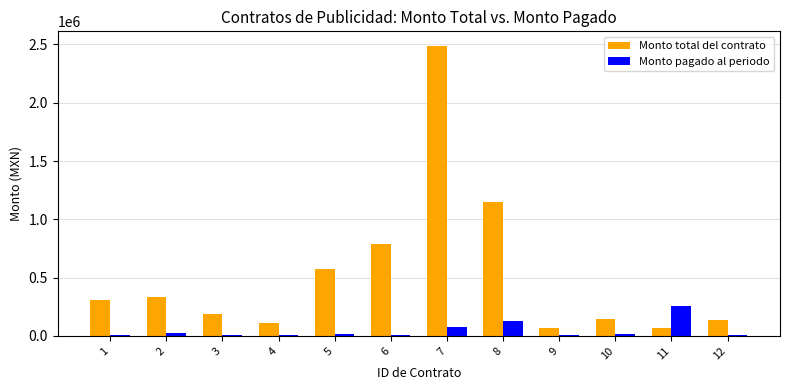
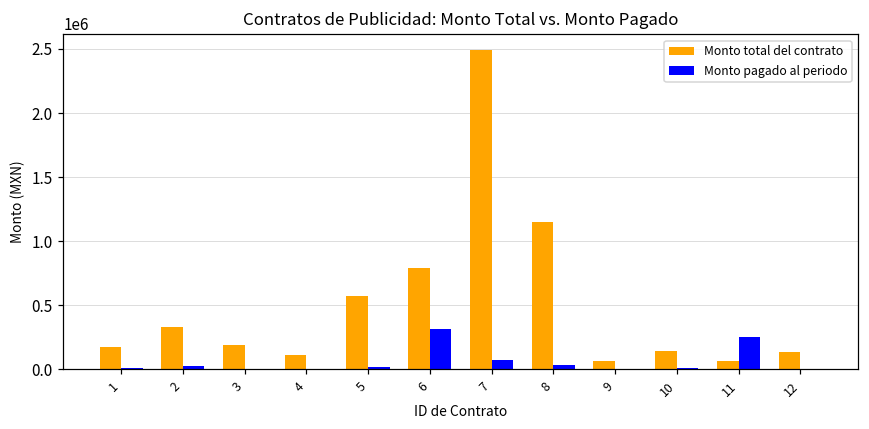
Monto total del contrato, 1: 310000 -> 180000
Monto pagado al periodo, 6: 10000 -> 310000
Monto pagado al periodo, 8: 130000 -> 30000
